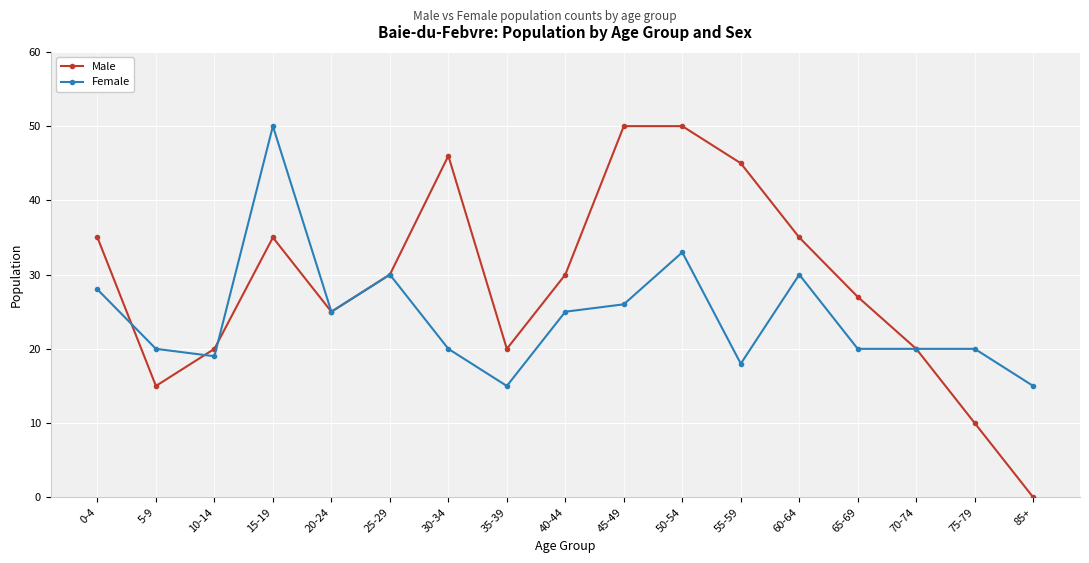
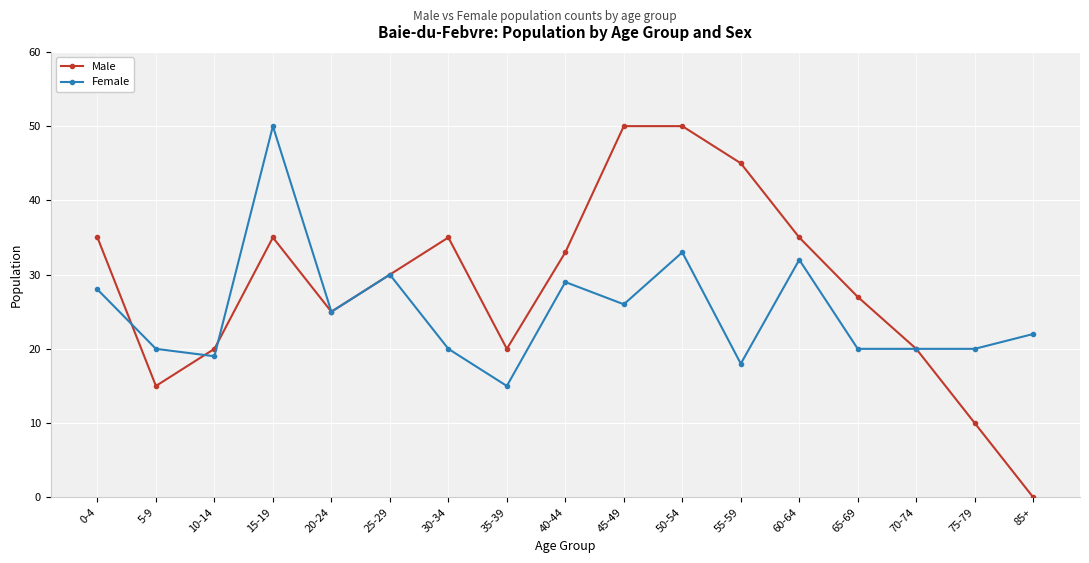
Male, 30-34: 46 -> 35
Male, 40-44: 30 -> 33
Female, 40-44: 25 -> 29
Female, 60-64: 30 -> 32
Female, 85+: 15 -> 22
